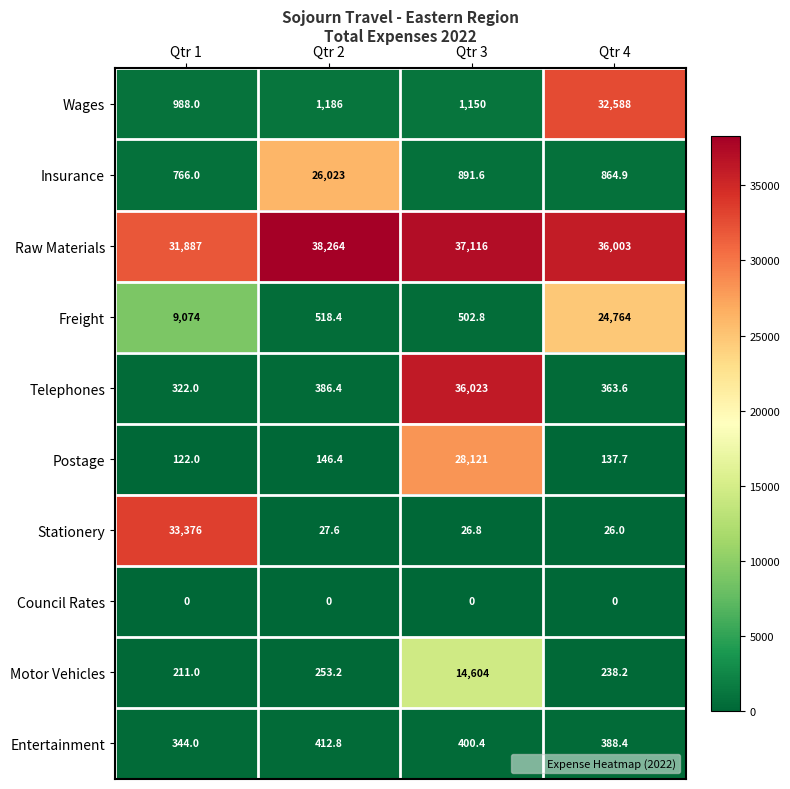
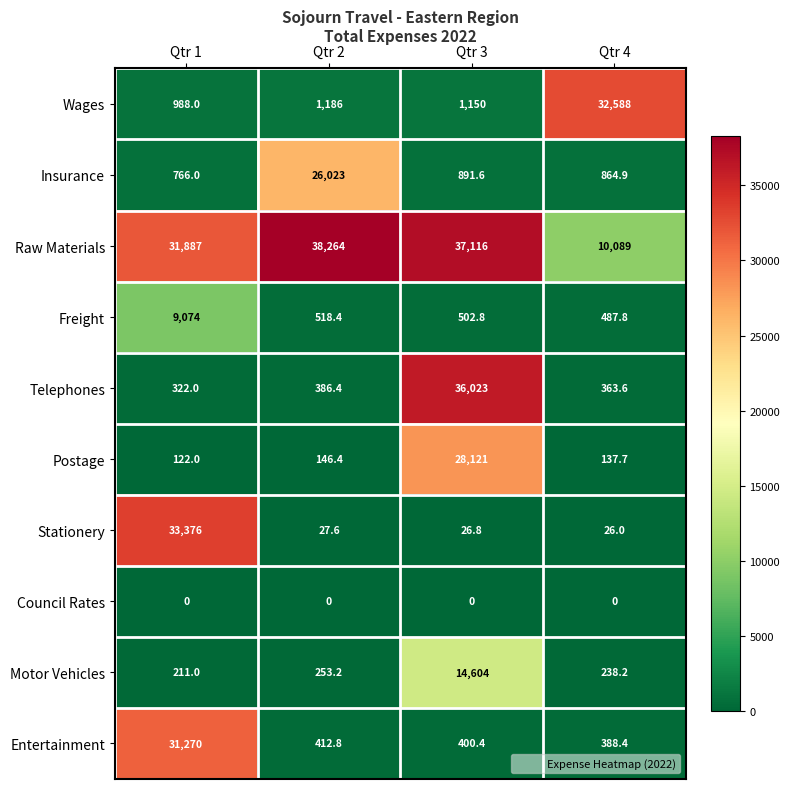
Raw Materials, Qtr 4: 36,003 -> 10,089
Freight, Qtr 4: 24,764 -> 487.8
Entertainment, Qtr 1: 344.0 -> 31,270
